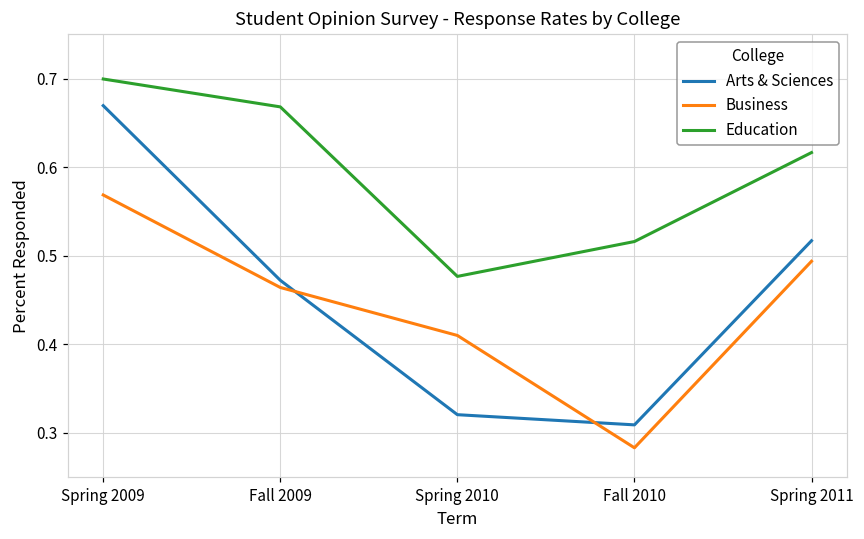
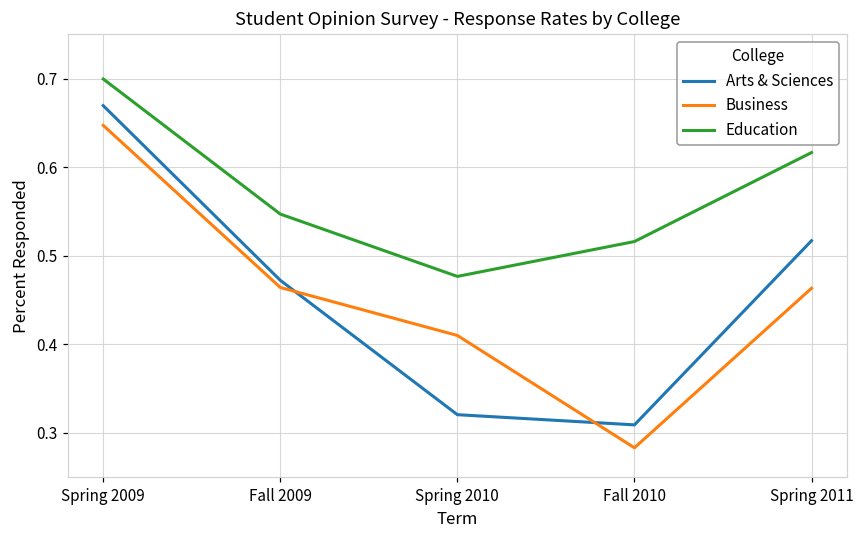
Business, Spring 2009: 0.57 -> 0.65
Education, Fall 2009: 0.67 -> 0.55
Business, Spring 2011: 0.49 -> 0.46
